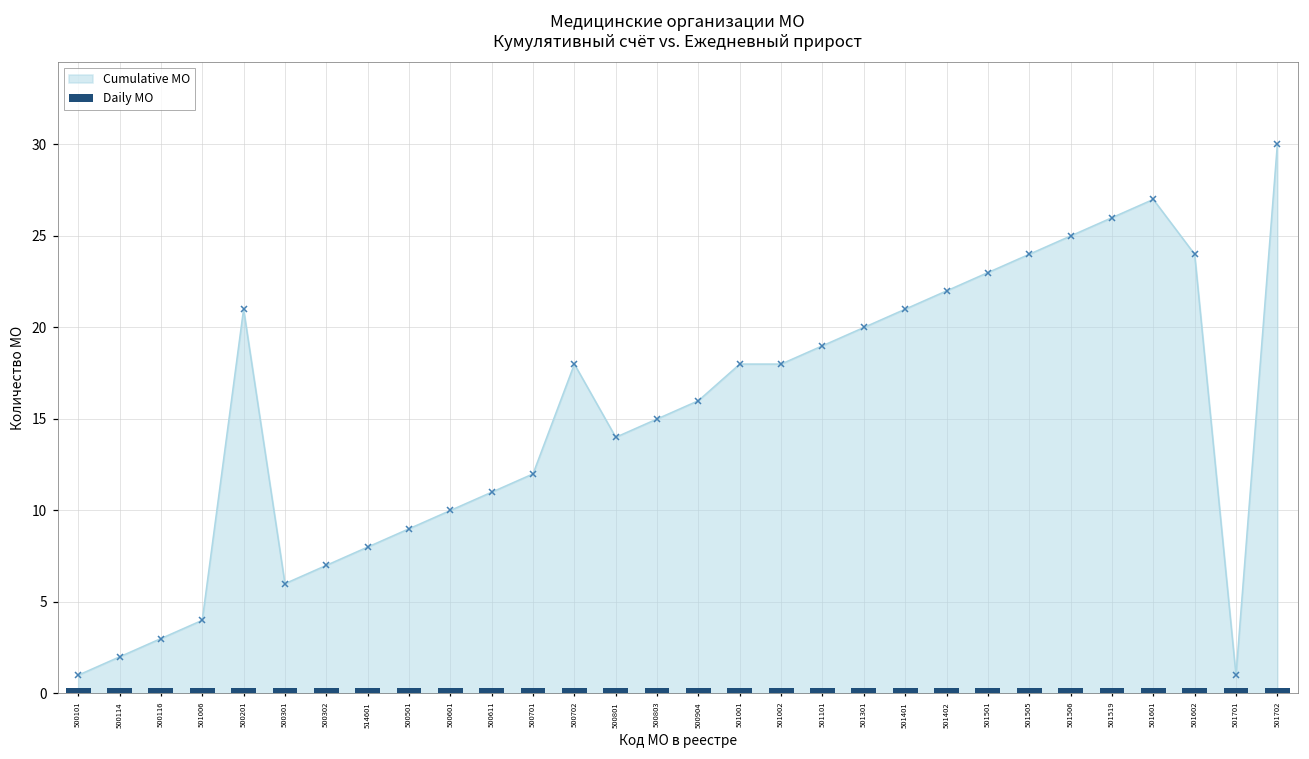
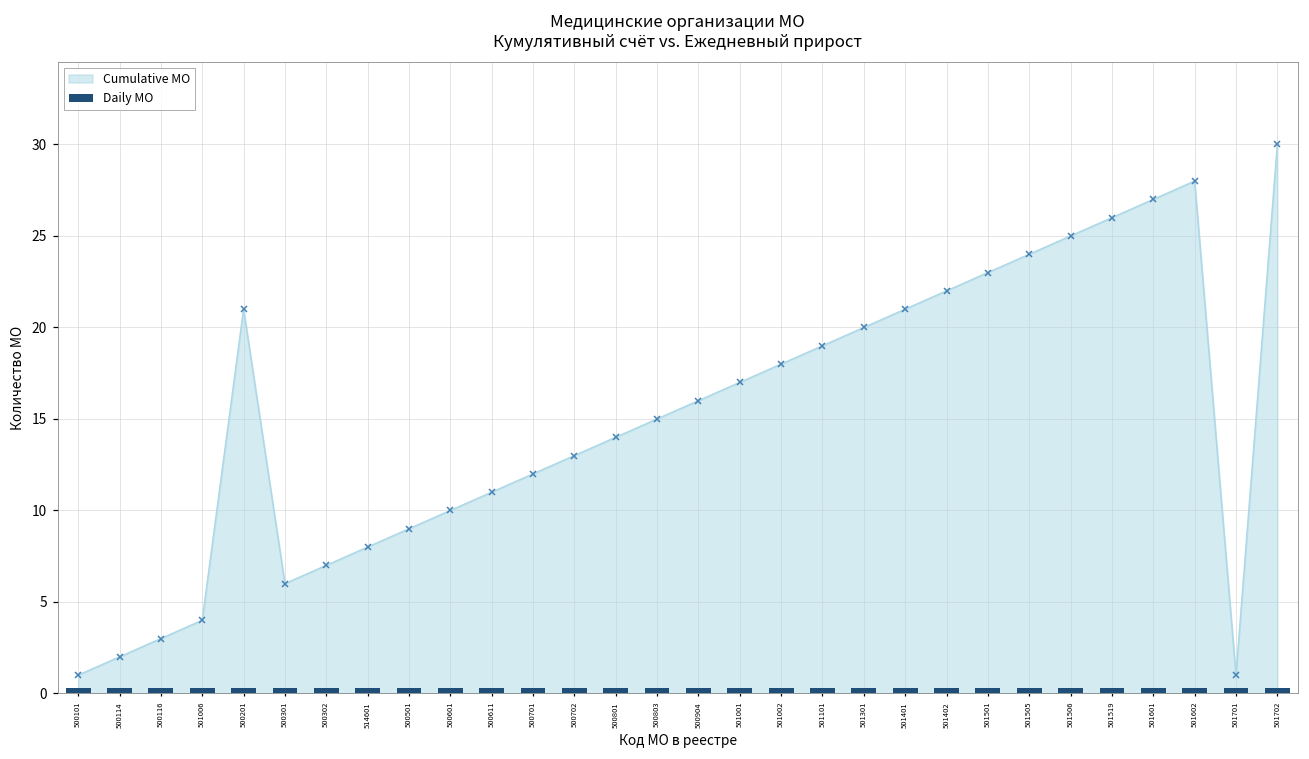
Cumulative МО, 500702: 18 -> 13
Cumulative МО, 501001: 18 -> 17
Cumulative МО, 501602: 24 -> 28
